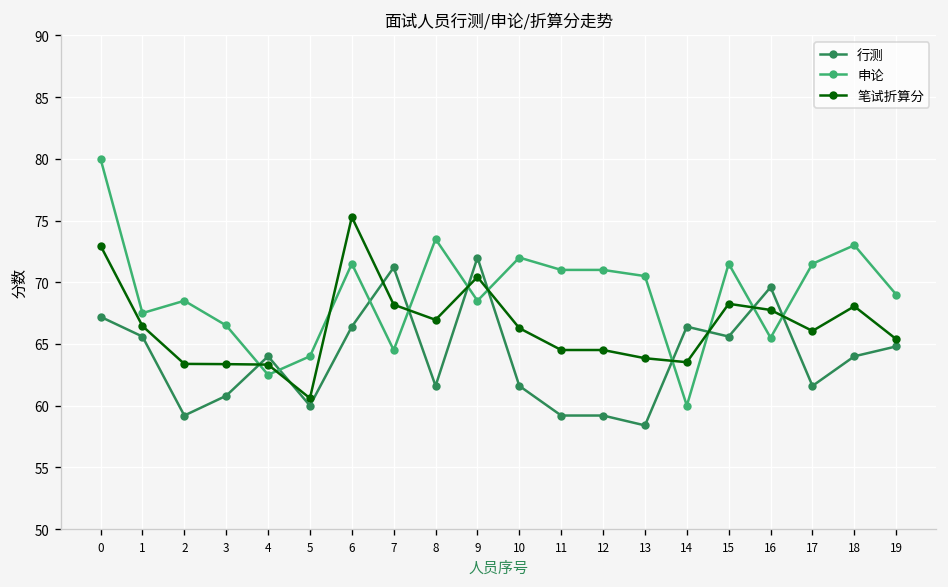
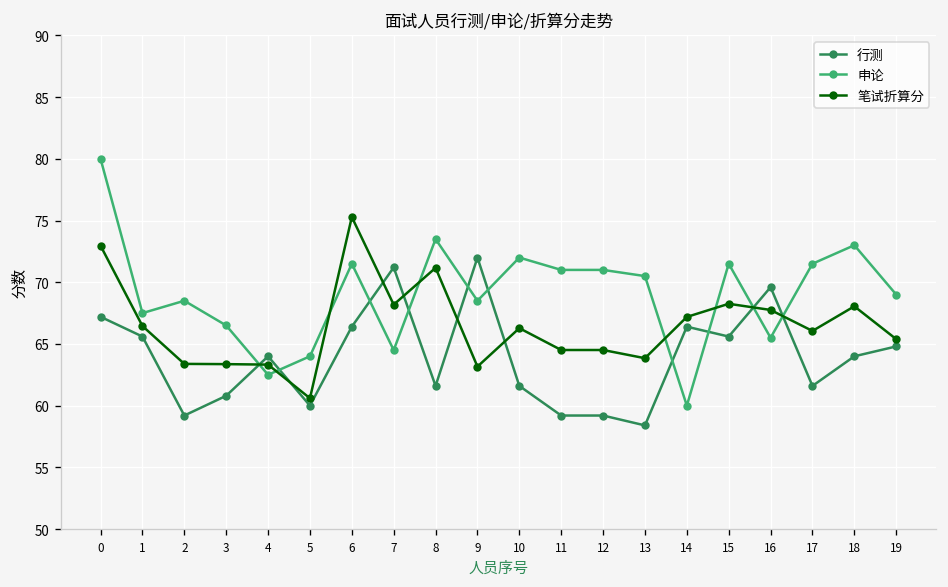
笔试折算分, 8: 67.0 -> 71.2
笔试折算分, 9: 70.4 -> 63.2
笔试折算分, 14: 63.5 -> 67.2
